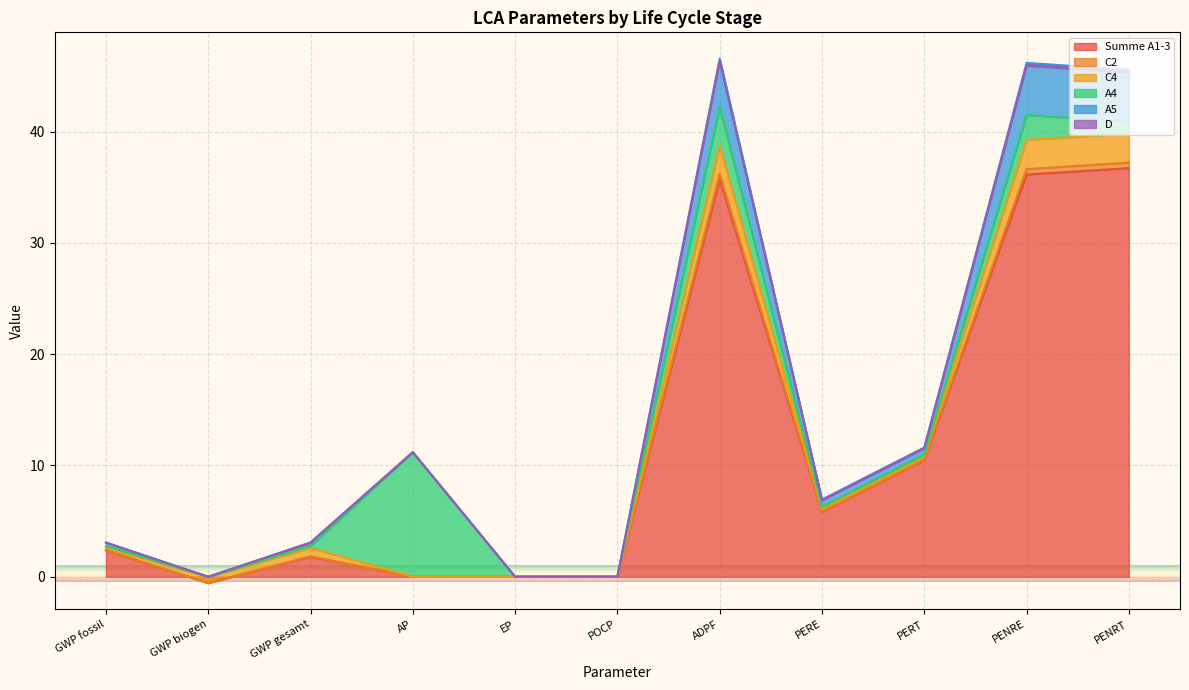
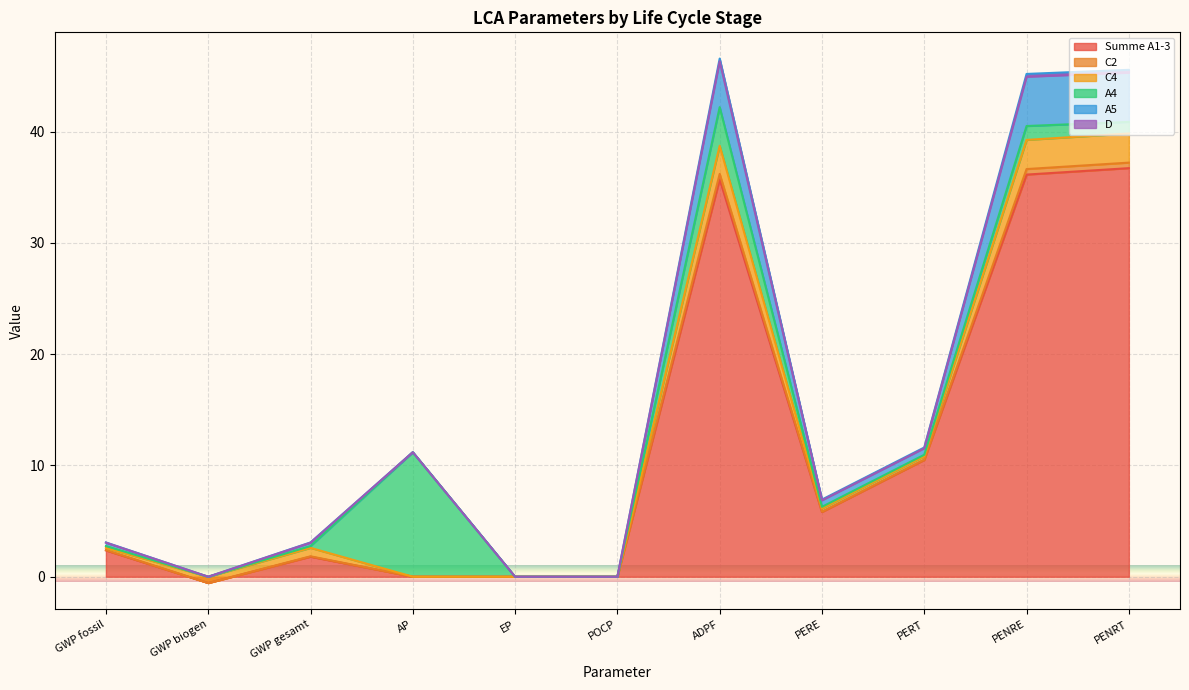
A4, PENRE: 2.2 -> 1.2
